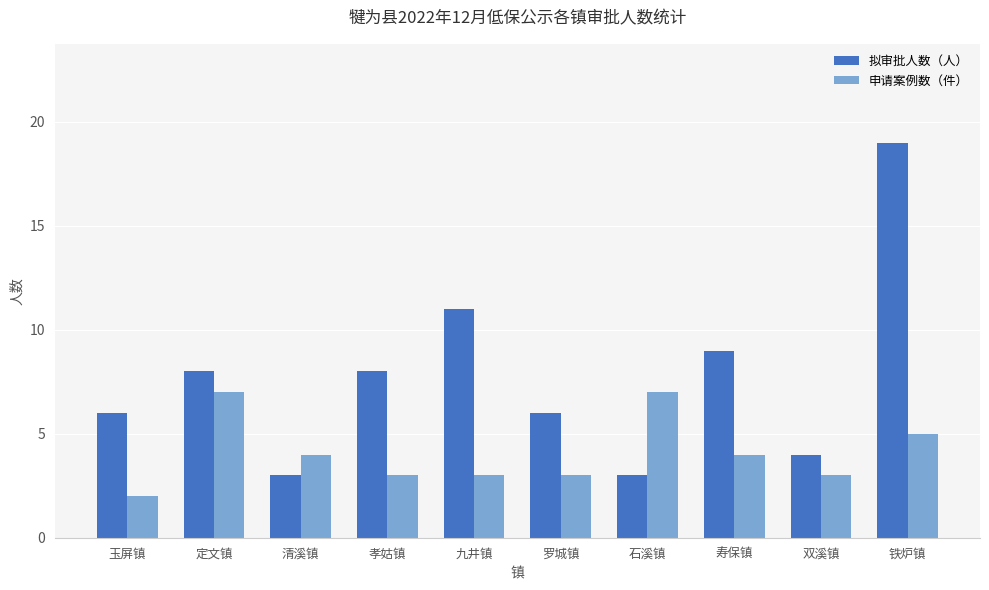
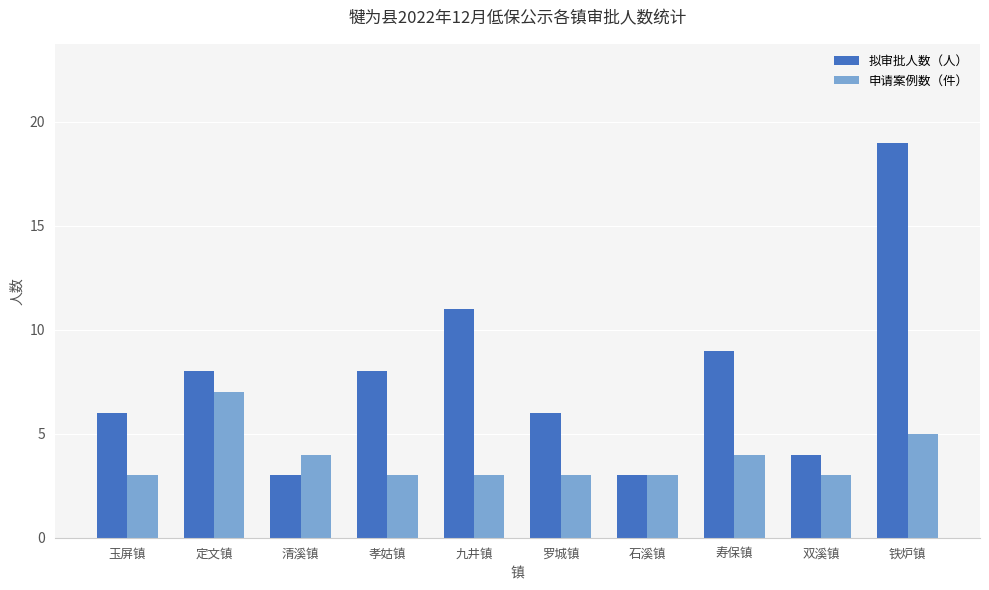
申请案例数（件）, 玉屏镇: 2 -> 3
申请案例数（件）, 石溪镇: 7 -> 3
